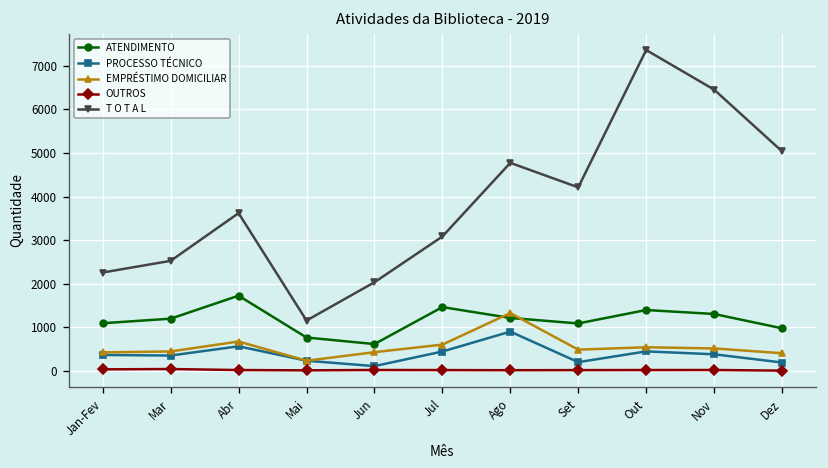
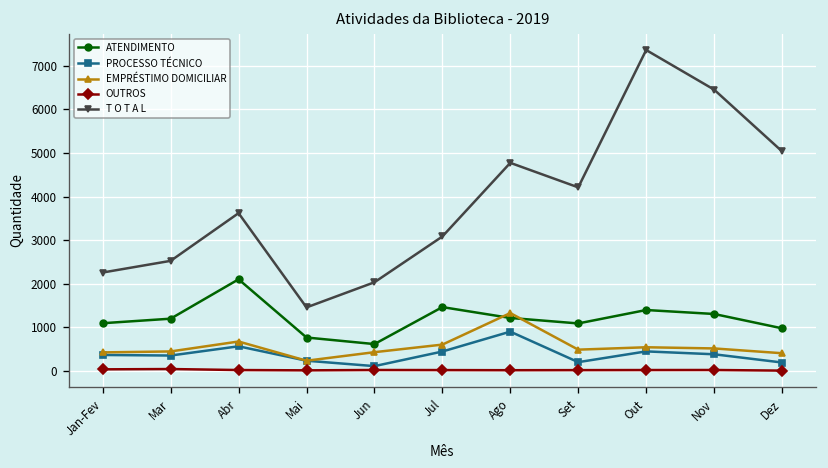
ATENDIMENTO, Abr: 1700 -> 2100
T O T A L, Mai: 1200 -> 1500
